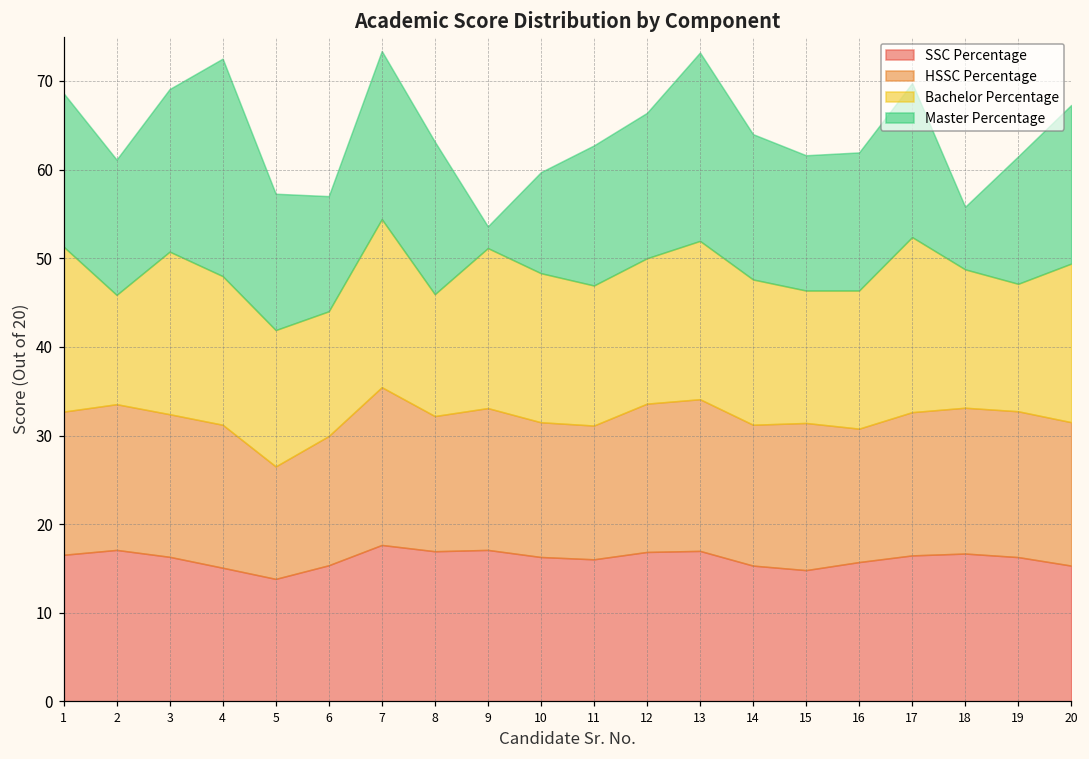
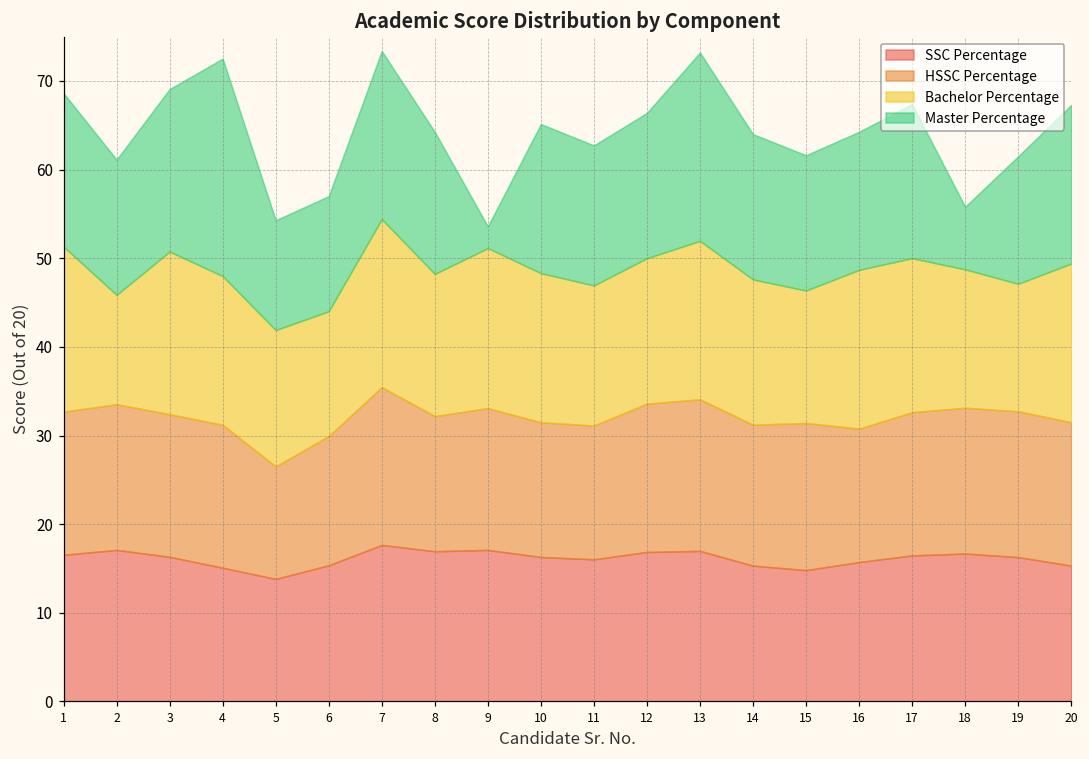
Master Percentage, 5: 15 -> 12
Bachelor Percentage, 8: 14 -> 16
Master Percentage, 8: 17 -> 16
Master Percentage, 10: 11 -> 17
Bachelor Percentage, 16: 16 -> 18
Bachelor Percentage, 17: 20 -> 17
